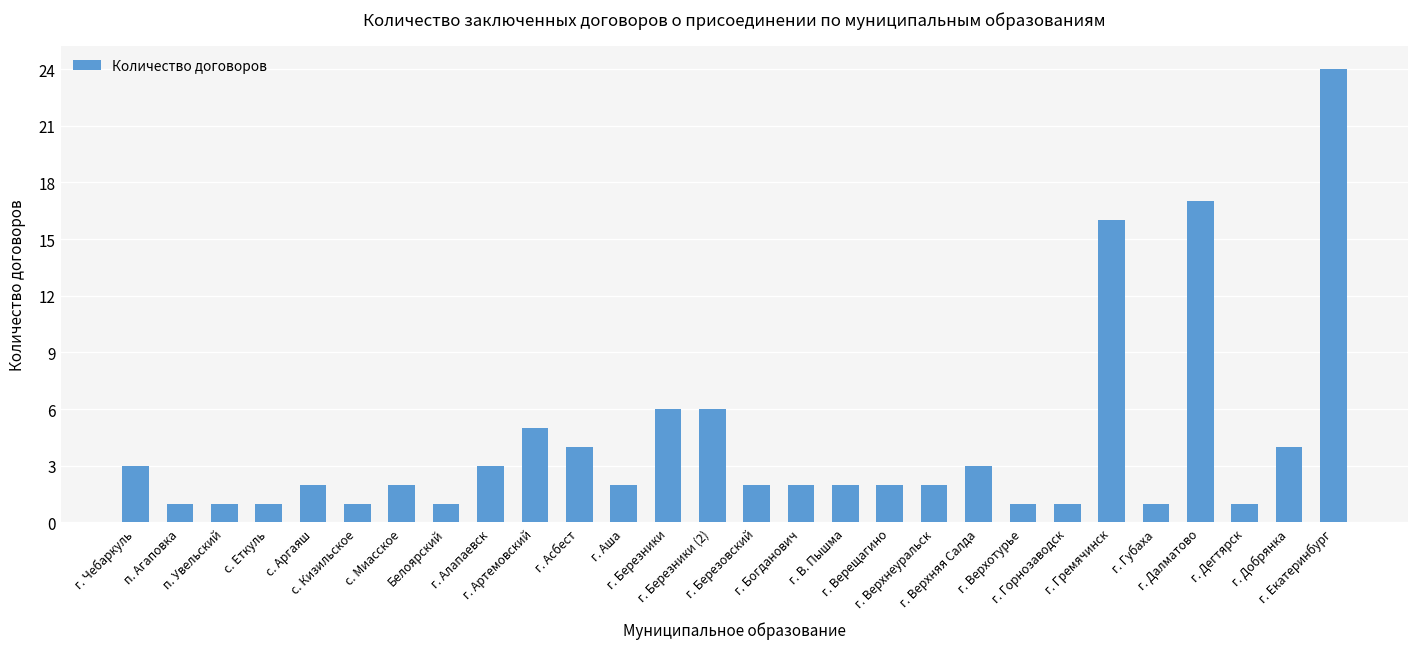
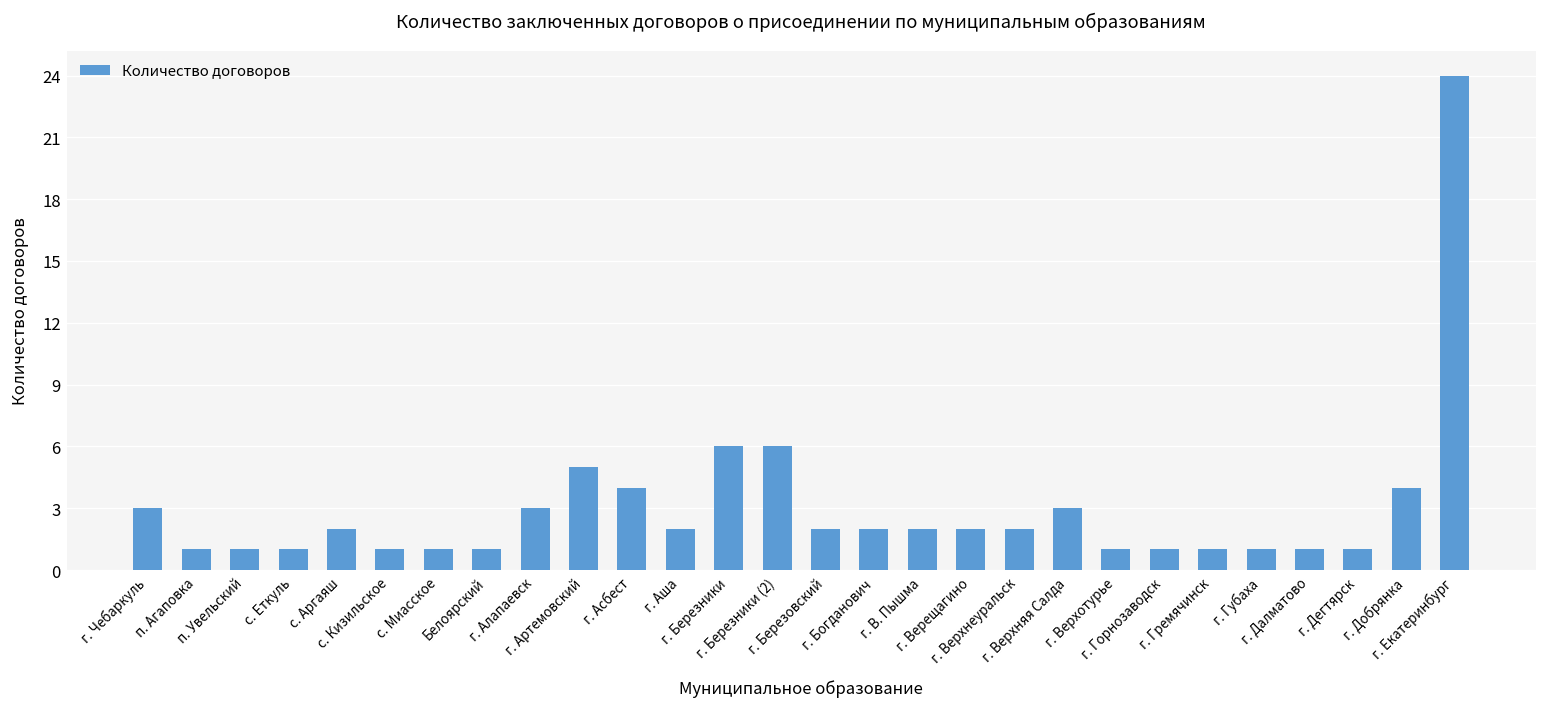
c. Миасское: 2 -> 1
г. Гремячинск: 16 -> 1
г. Далматово: 17 -> 1
